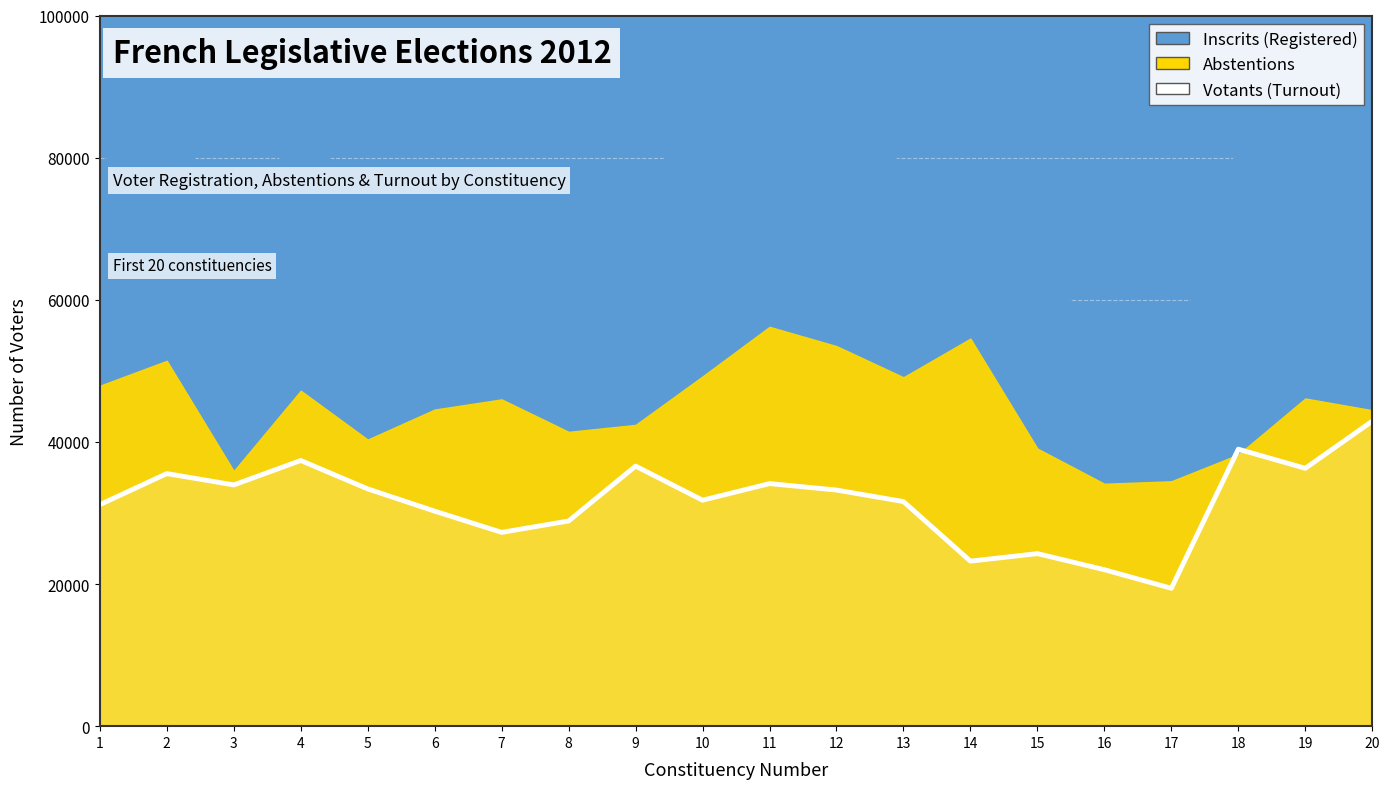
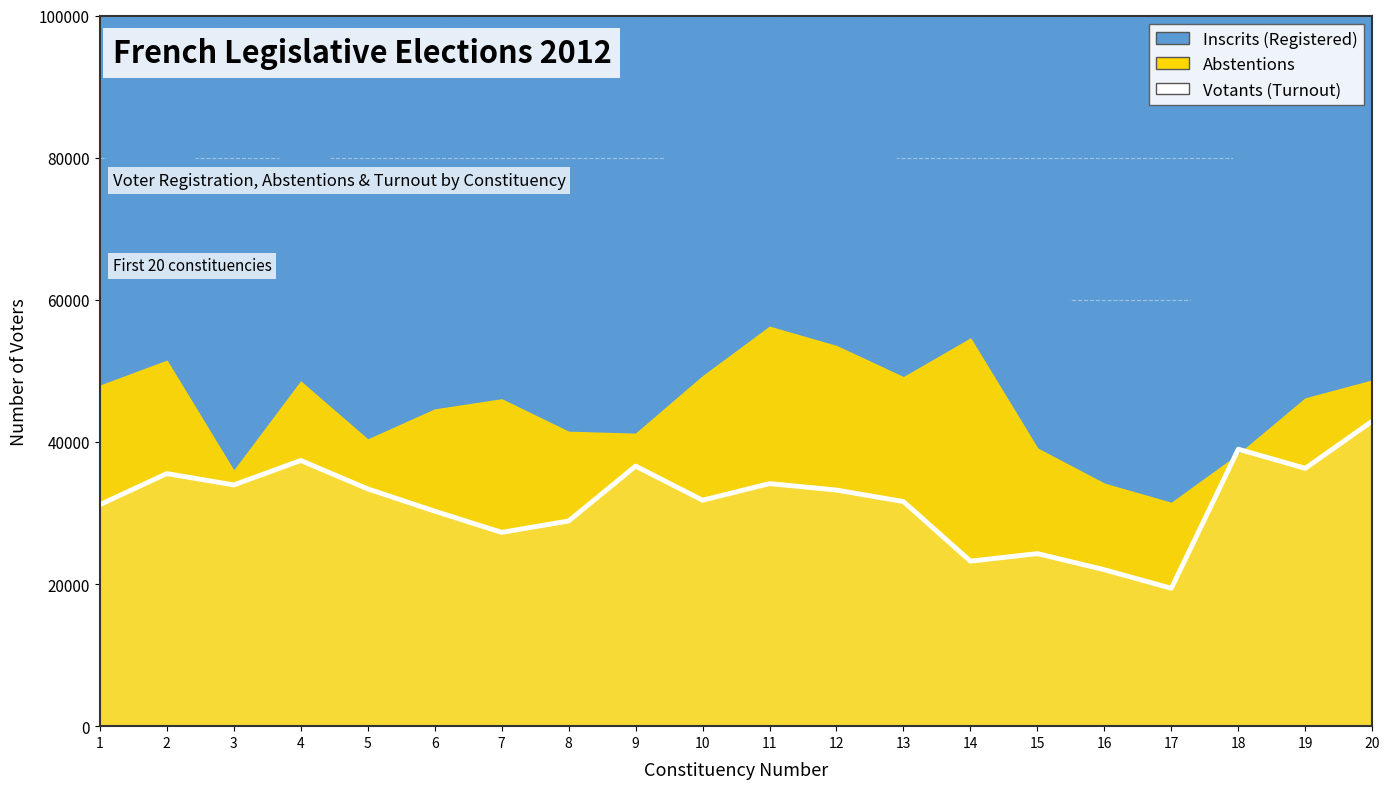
Abstentions, 4: 47000 -> 48000
Abstentions, 9: 42000 -> 41000
Abstentions, 17: 34000 -> 31000
Abstentions, 20: 44000 -> 49000
